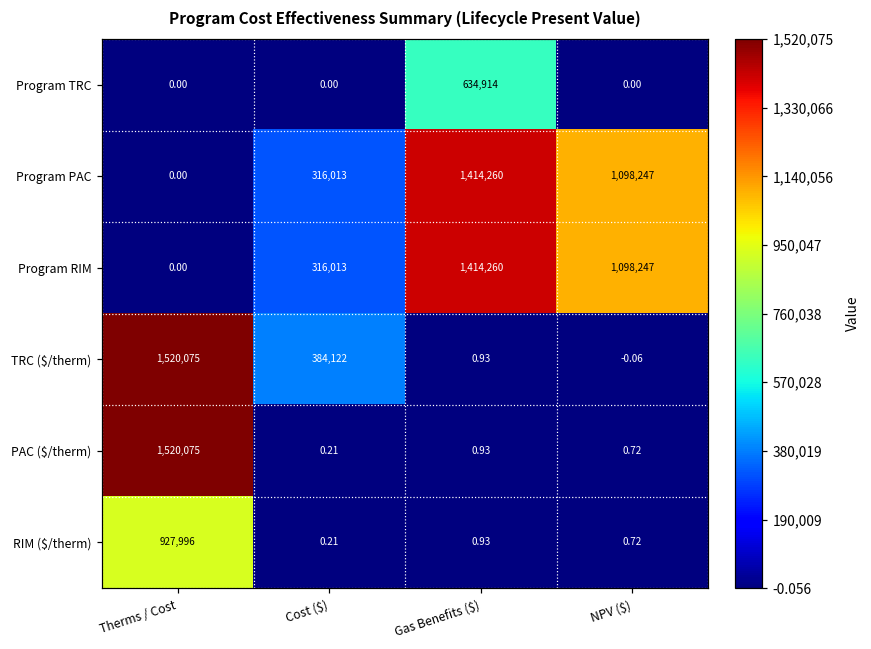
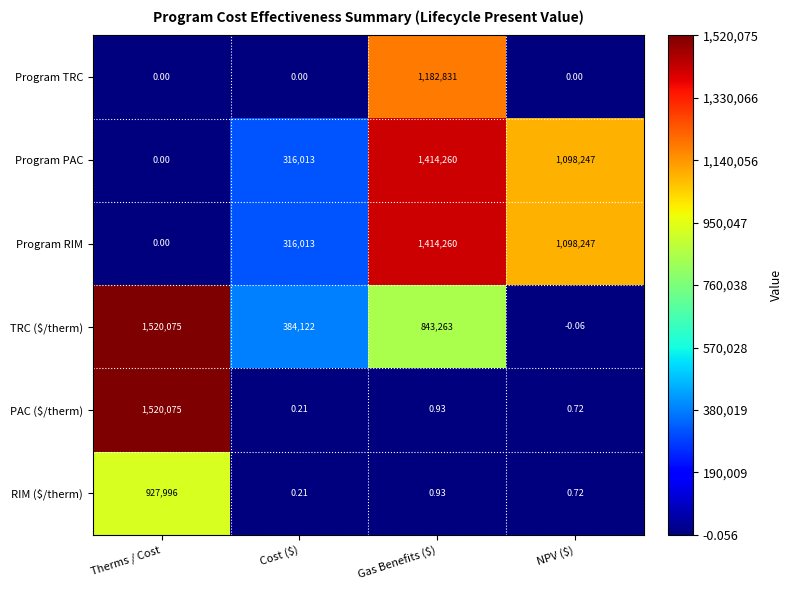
Program TRC, Gas Benefits ($): 634,914 -> 1,182,831
TRC ($/therm), Gas Benefits ($): 0.93 -> 843,263
